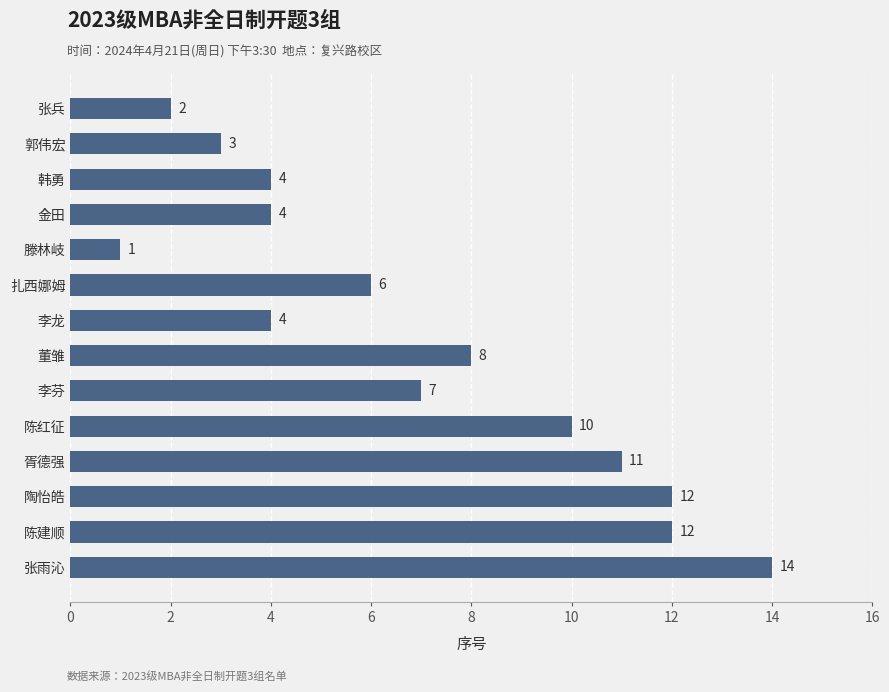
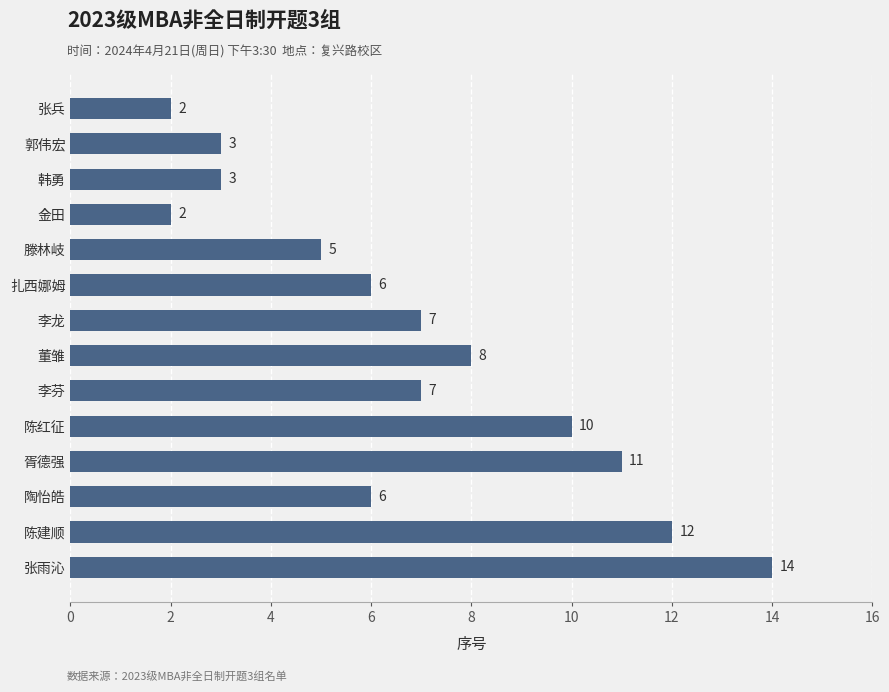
韩勇: 4 -> 3
金田: 4 -> 2
滕林岐: 1 -> 5
李龙: 4 -> 7
陶怡皓: 12 -> 6
